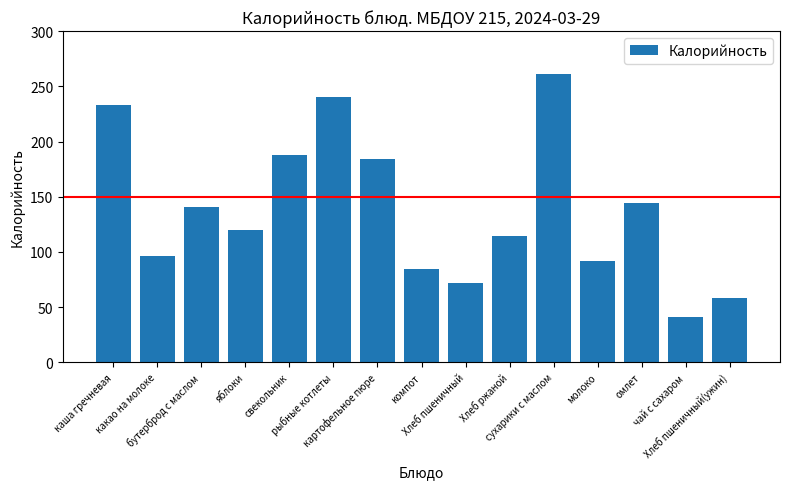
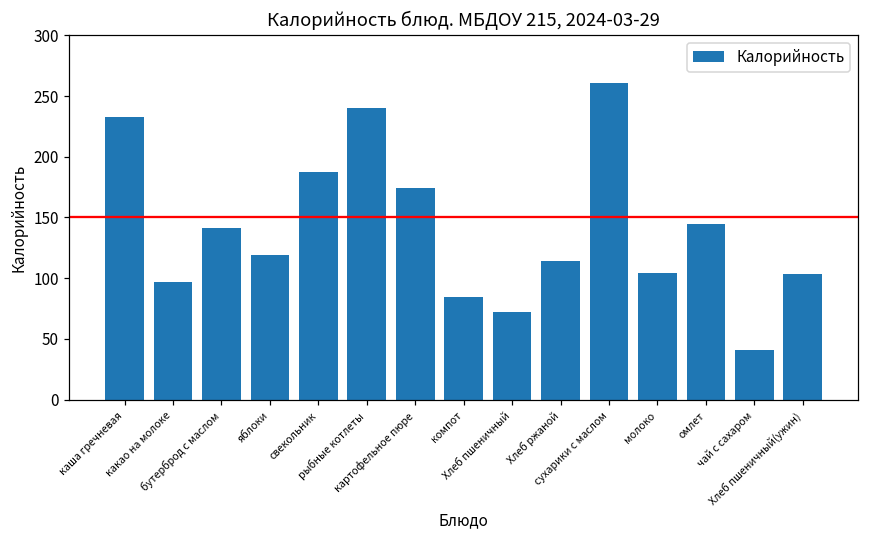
картофельное пюре: 184 -> 174
молоко: 92 -> 104
Хлеб пшеничный(ужин): 58 -> 104
